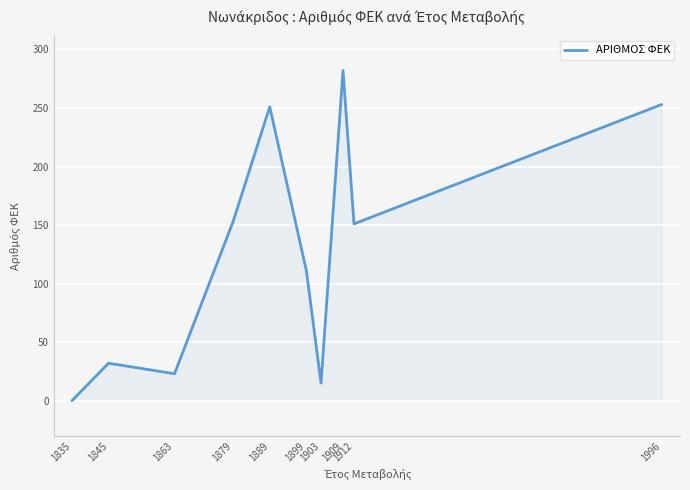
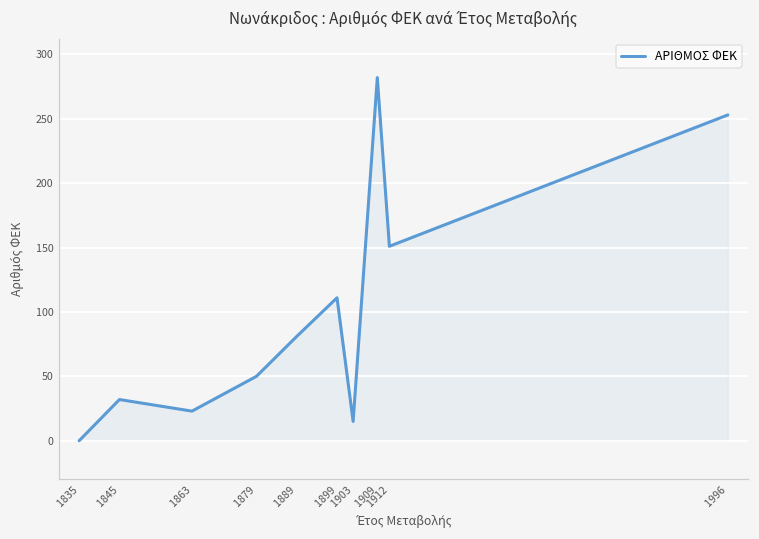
1879: 153 -> 50
1889: 251 -> 81
